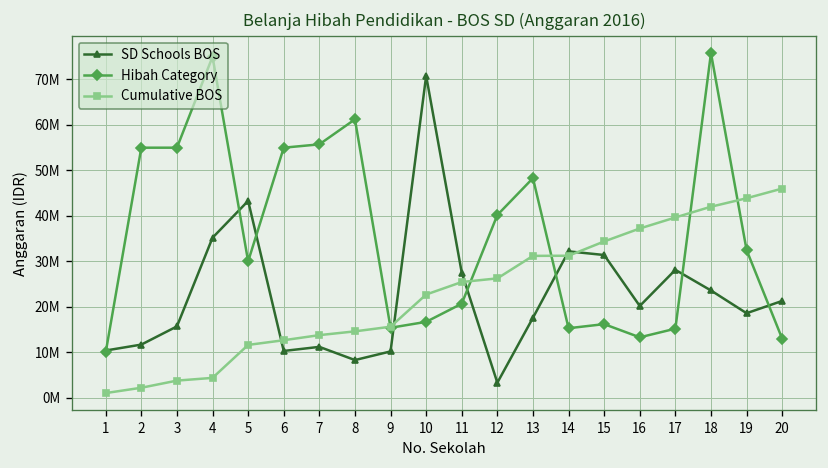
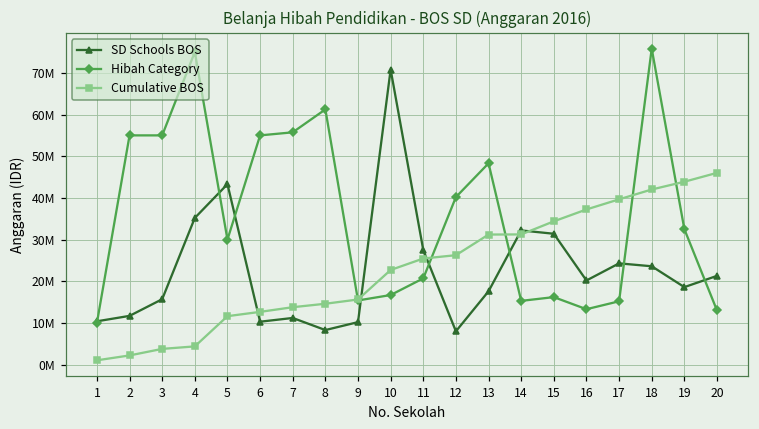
SD Schools BOS, 12: 3000000 -> 8000000
SD Schools BOS, 17: 28000000 -> 24000000
